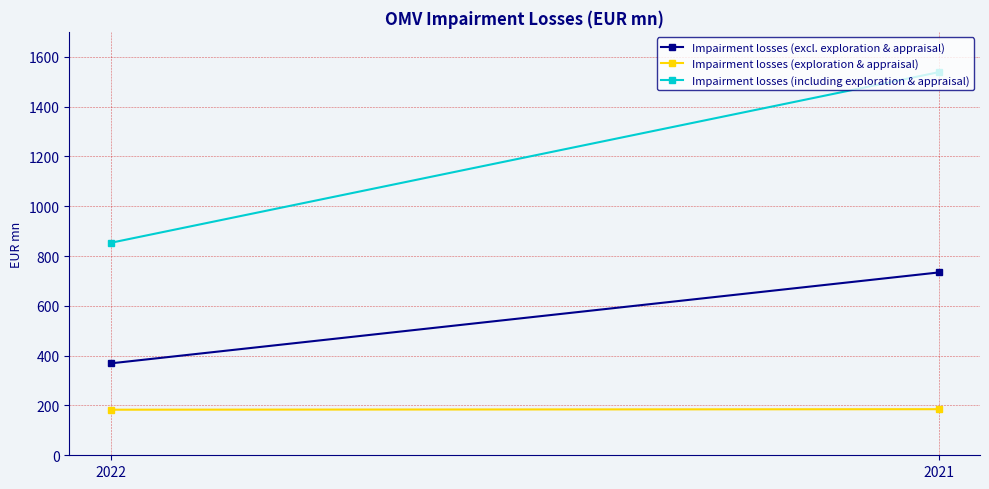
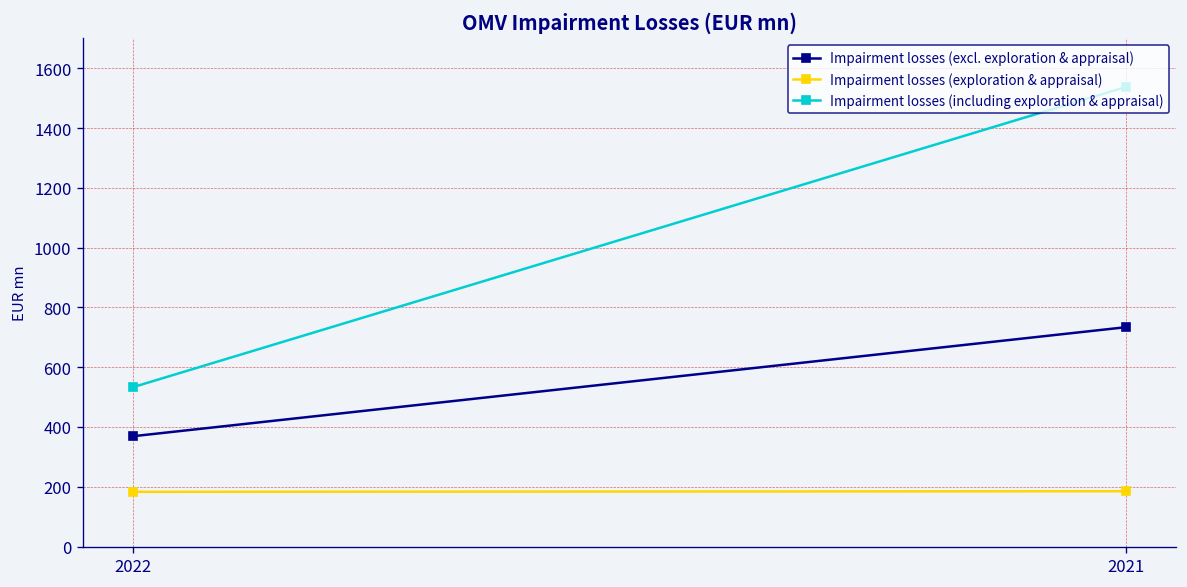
Impairment losses (including exploration & appraisal), 2022: 850 -> 530
